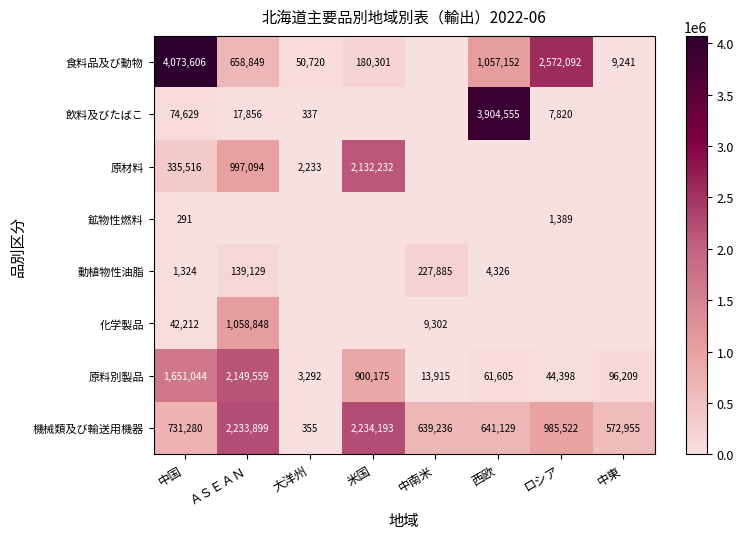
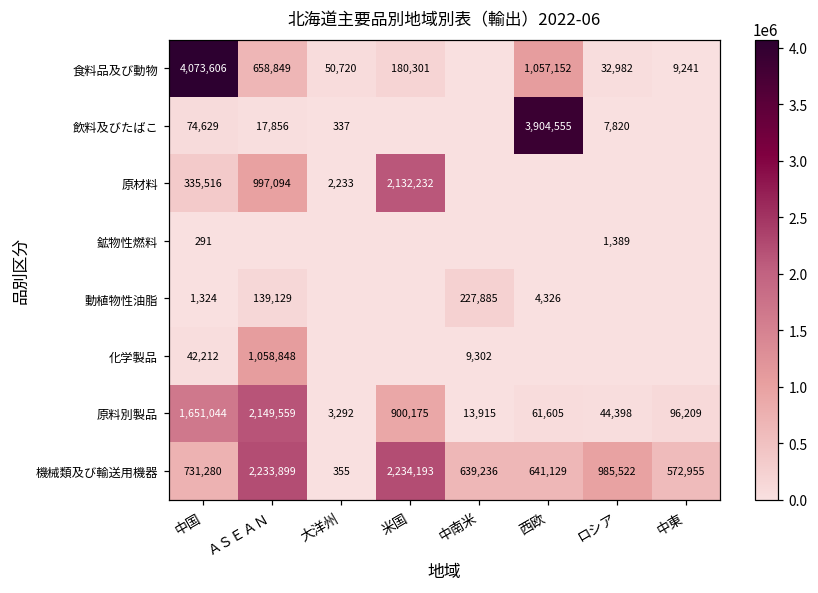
食料品及び動物, ロシア: 2,572,092 -> 32,982
